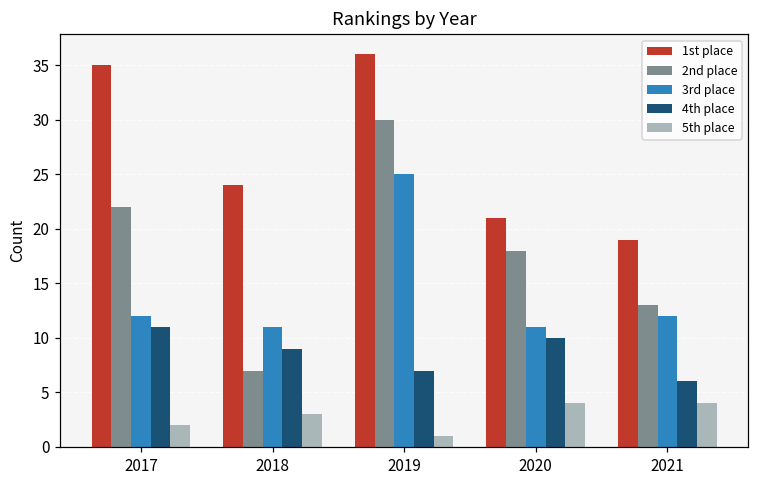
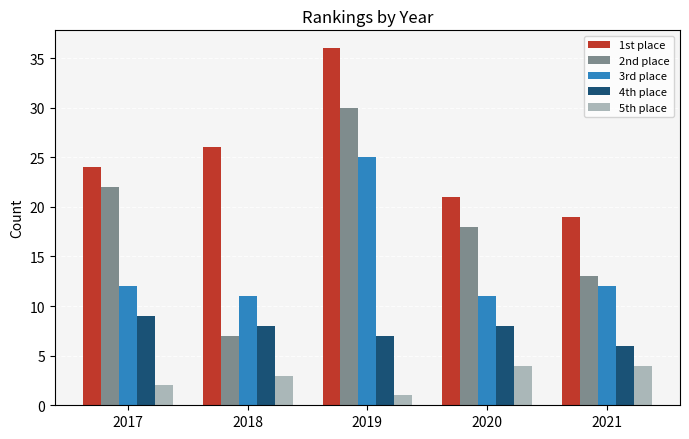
1st place, 2017: 35 -> 24
4th place, 2017: 11 -> 9
1st place, 2018: 24 -> 26
4th place, 2018: 9 -> 8
4th place, 2020: 10 -> 8
